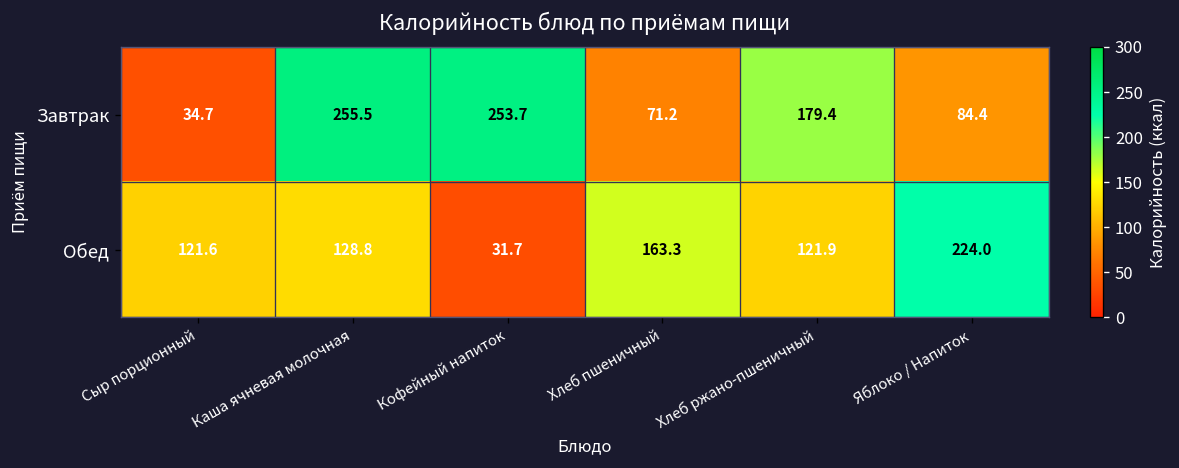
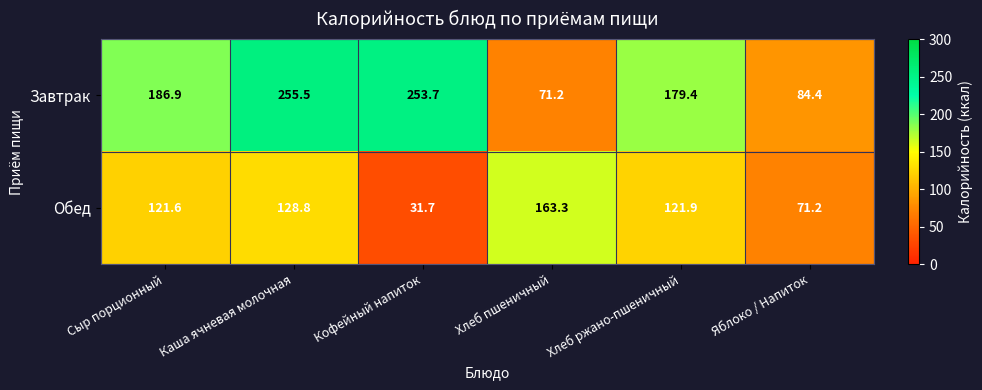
Завтрак, Сыр порционный: 34.7 -> 186.9
Обед, Яблоко / Напиток: 224.0 -> 71.2
